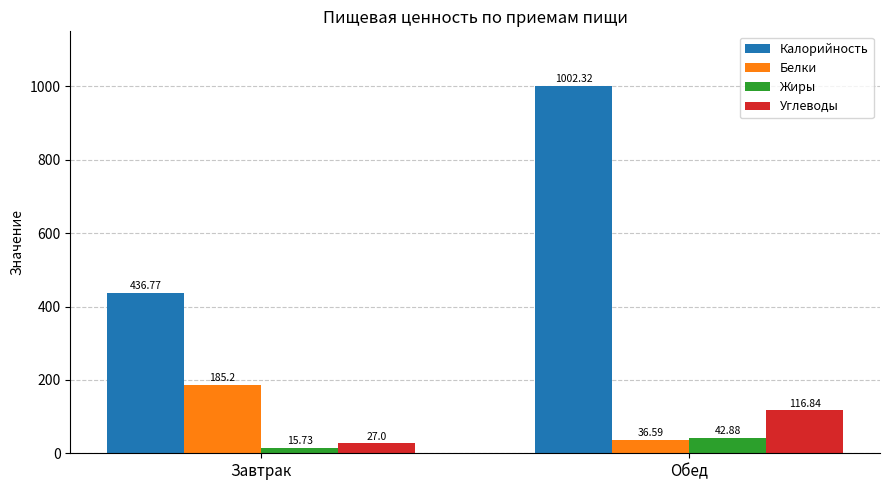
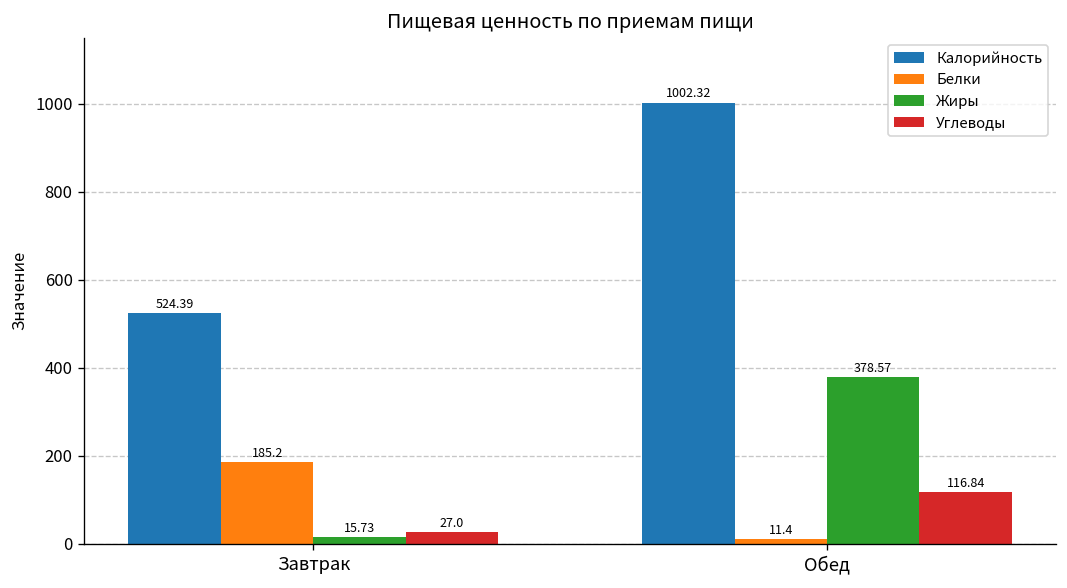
Калорийность, Завтрак: 436.77 -> 524.39
Белки, Обед: 36.59 -> 11.4
Жиры, Обед: 42.88 -> 378.57
